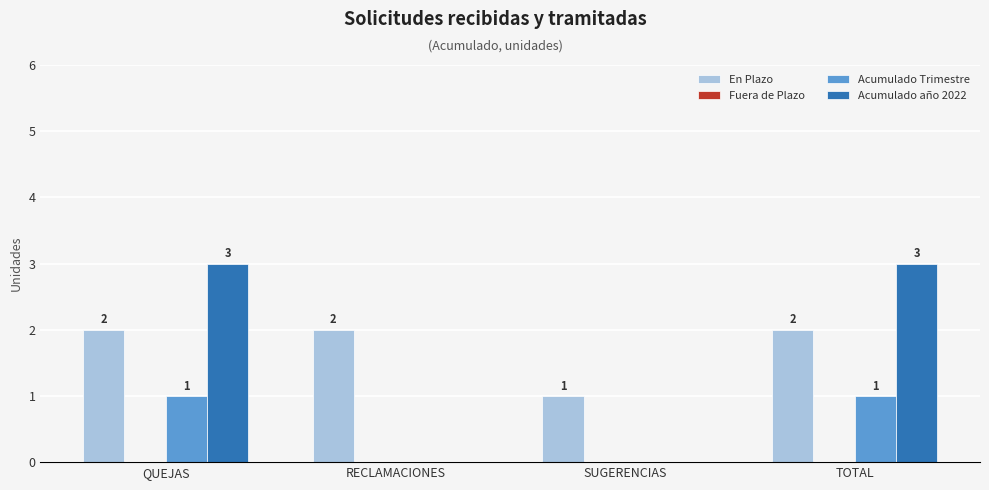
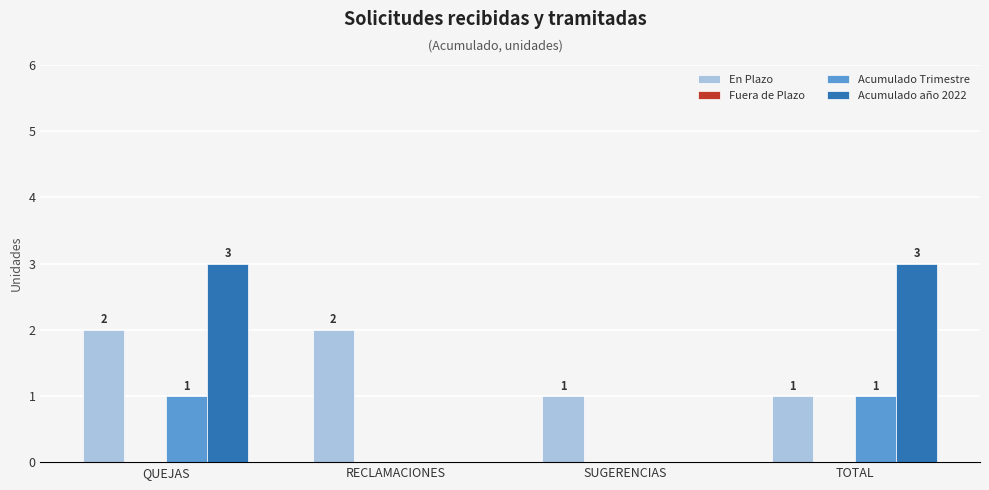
En Plazo, TOTAL: 2 -> 1
